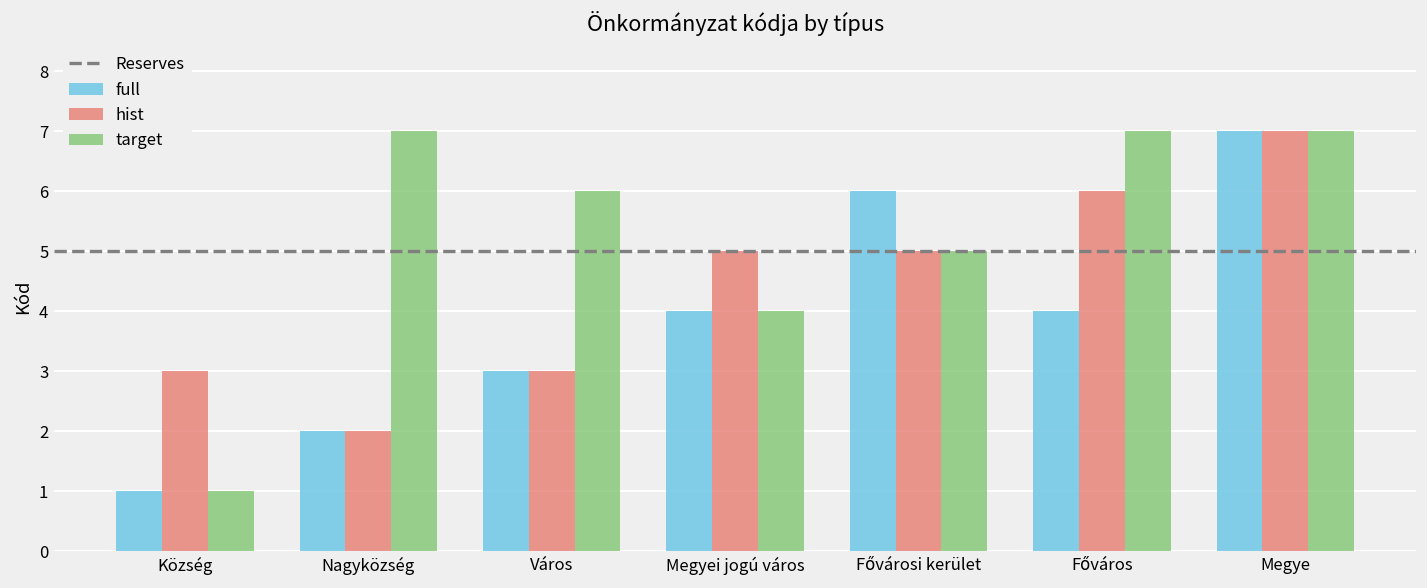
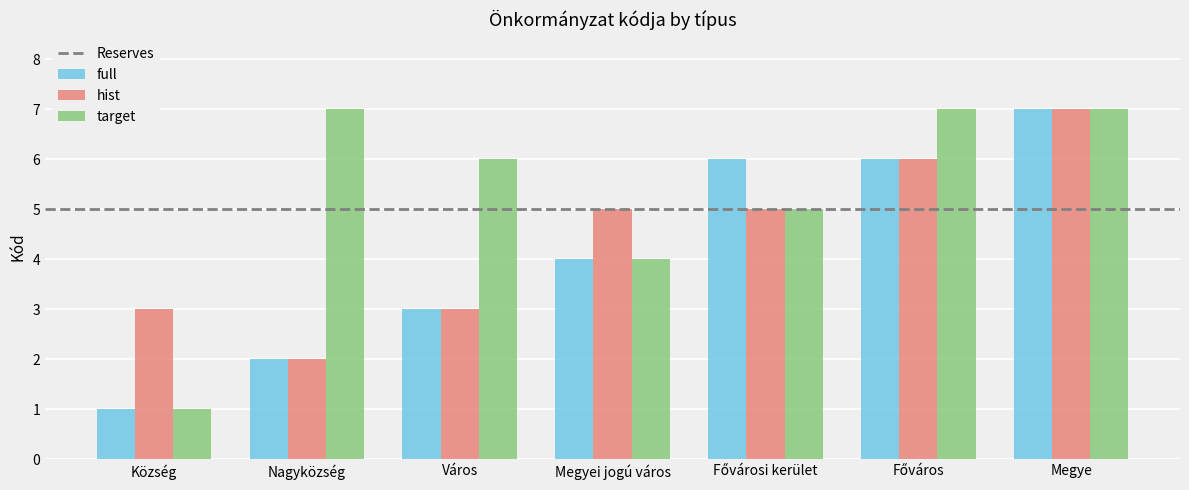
full, Főváros: 4 -> 6
